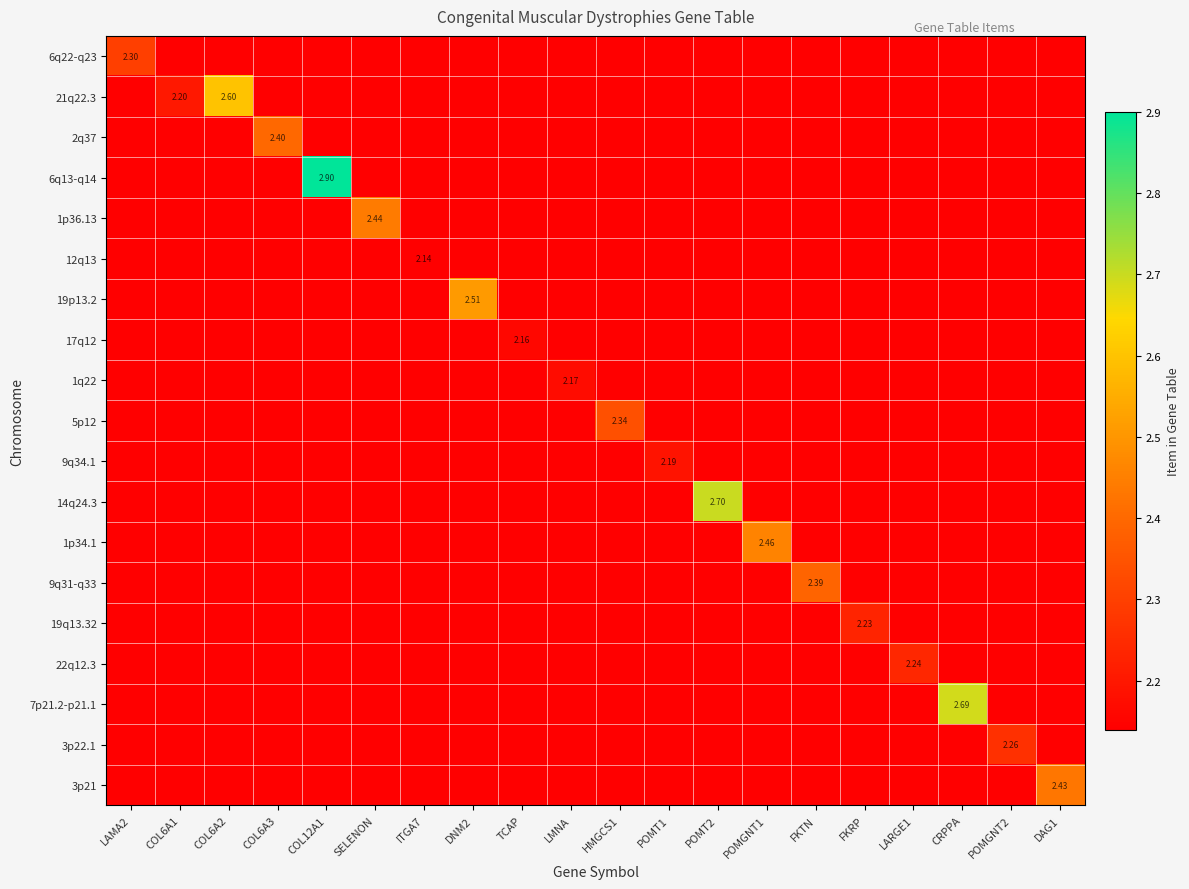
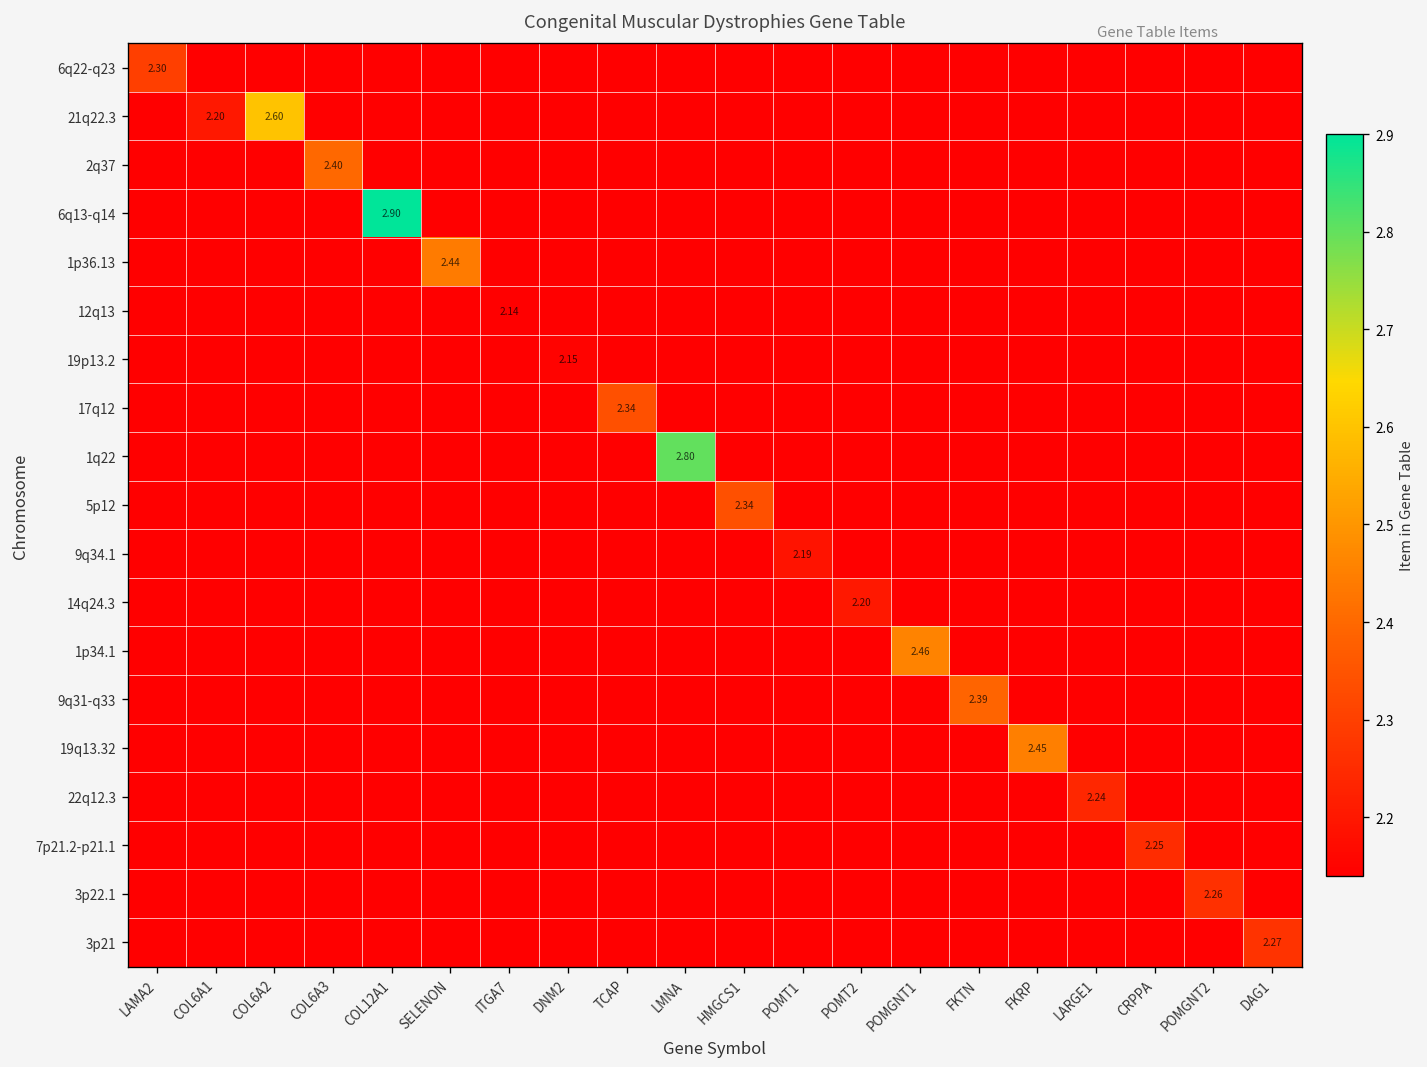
19p13.2, DNM2: 2.51 -> 2.15
17q12, TCAP: 2.16 -> 2.34
1q22, LMNA: 2.17 -> 2.80
14q24.3, POMT2: 2.70 -> 2.20
19q13.32, FKRP: 2.23 -> 2.45
7p21.2-p21.1, CRPPA: 2.69 -> 2.25
3p21, DAG1: 2.43 -> 2.27
